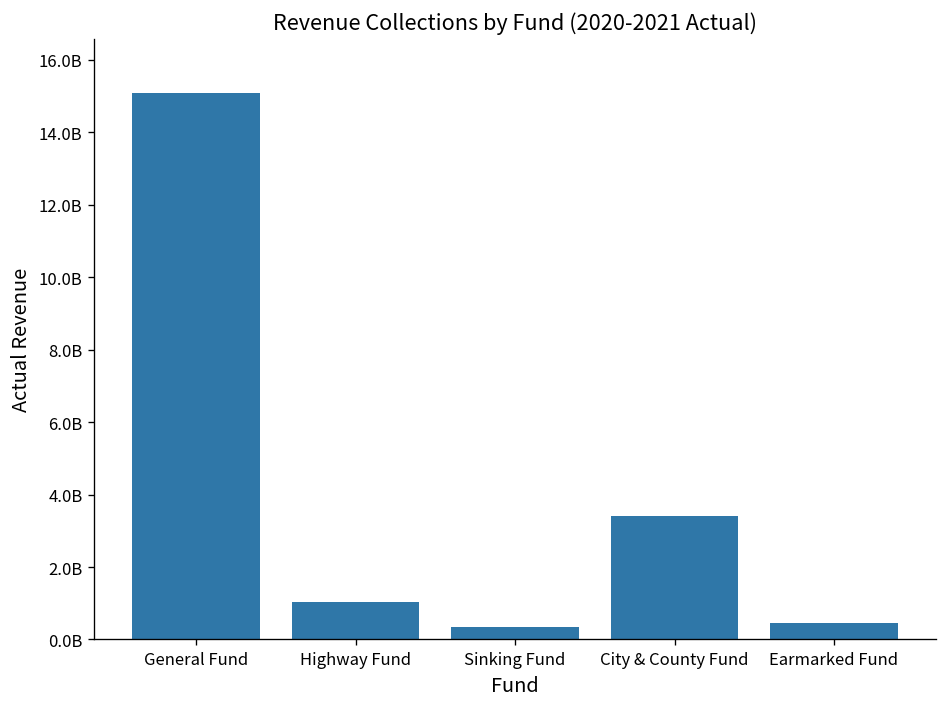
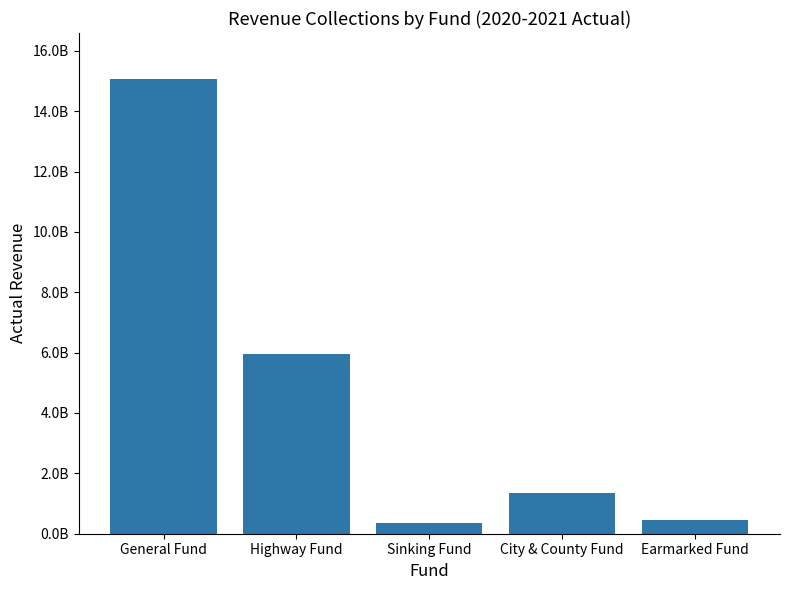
Highway Fund: 1000000000 -> 6000000000
City & County Fund: 3400000000 -> 1400000000
